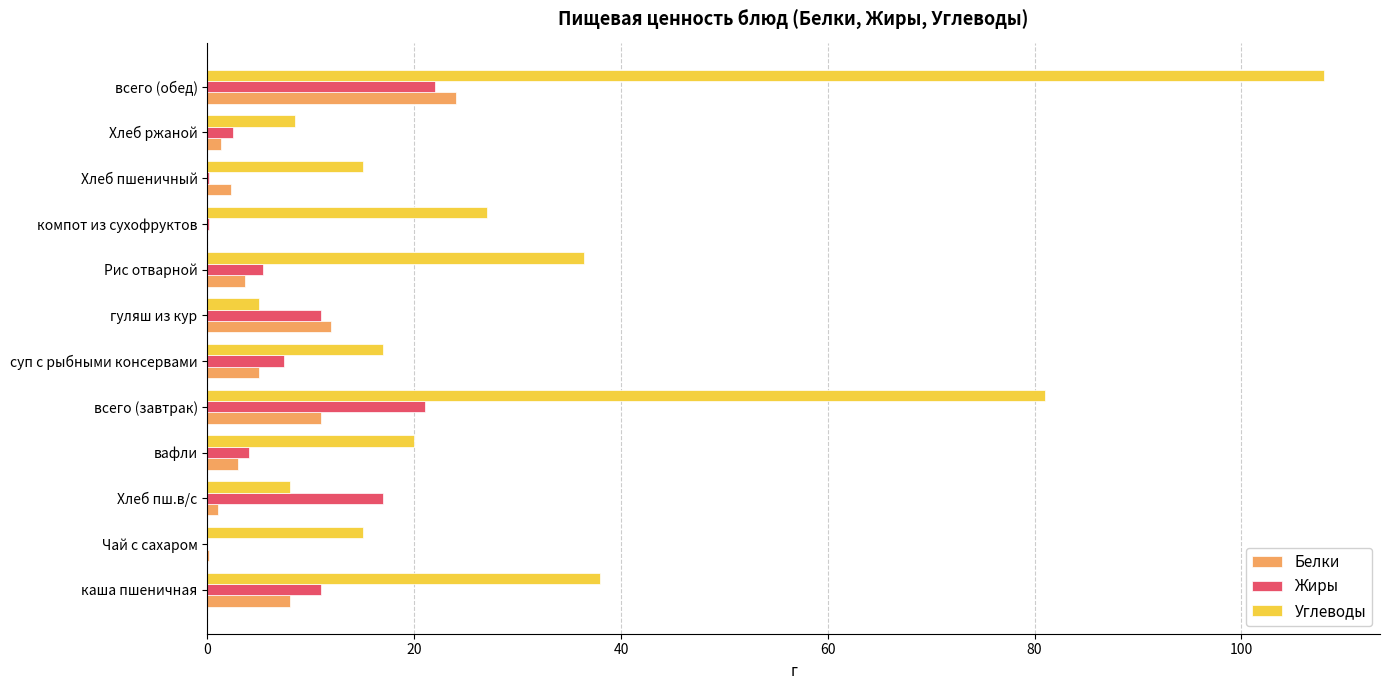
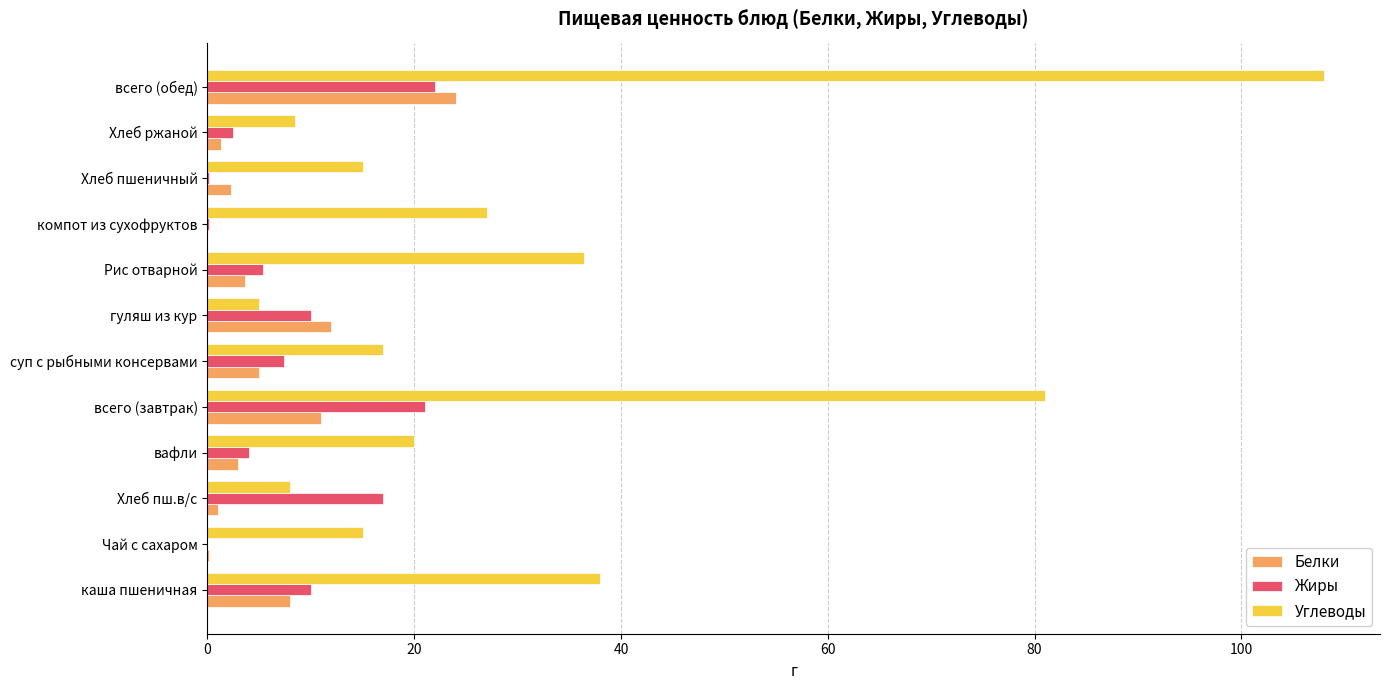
Жиры, гуляш из кур: 11 -> 10
Жиры, каша пшеничная: 11 -> 10
